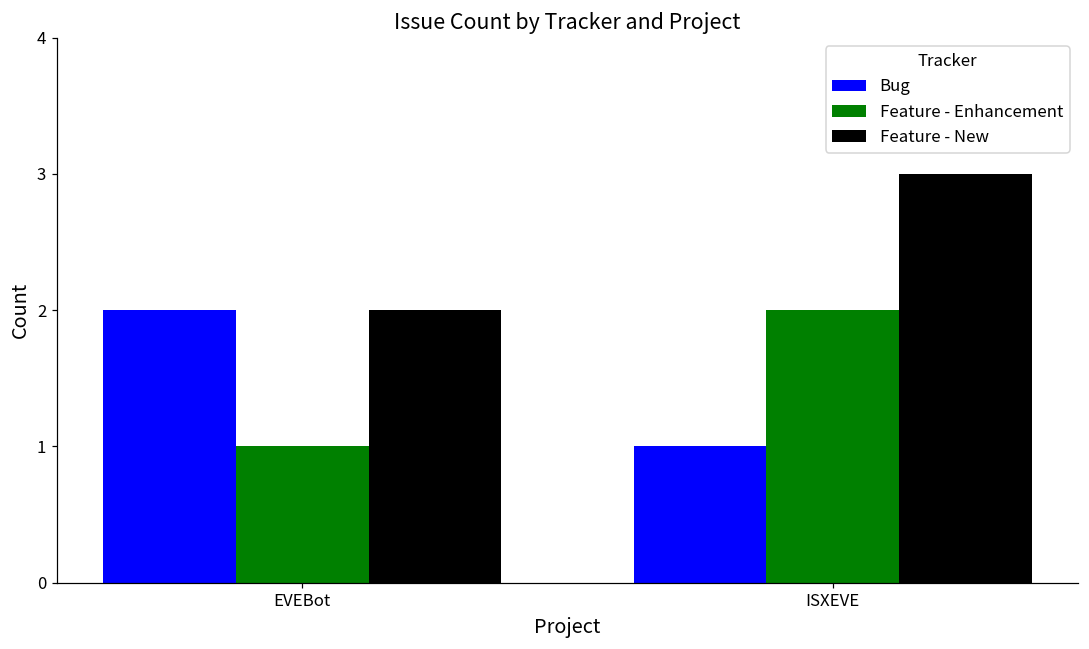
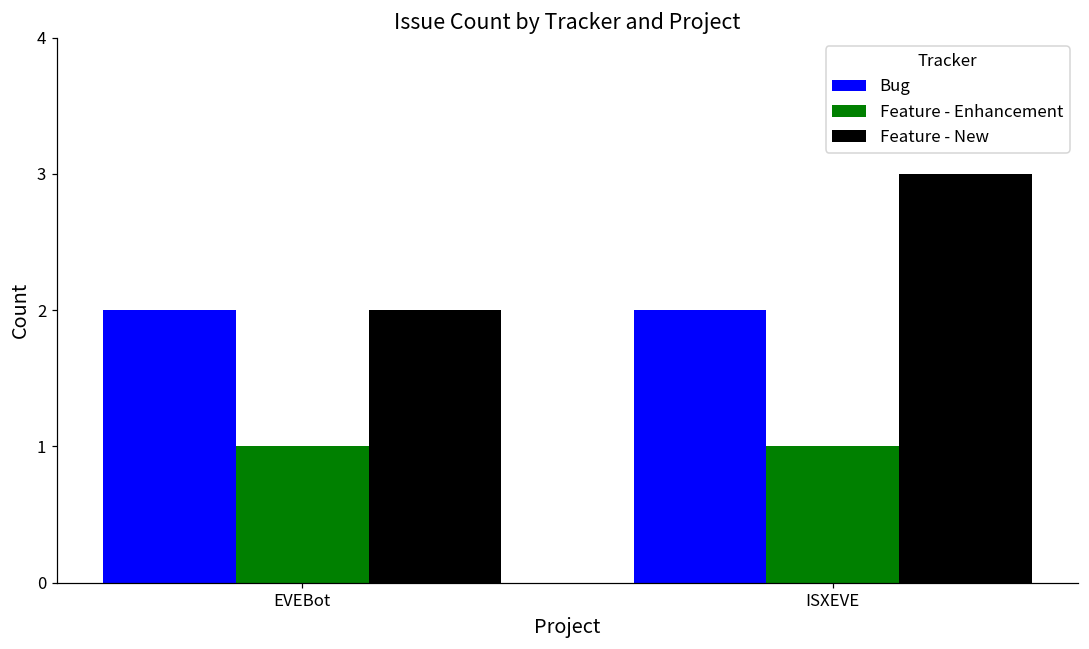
Bug, ISXEVE: 1 -> 2
Feature - Enhancement, ISXEVE: 2 -> 1
